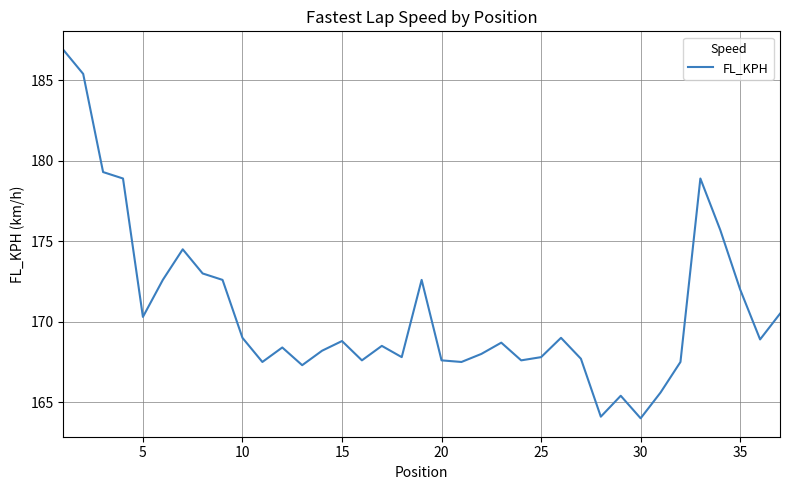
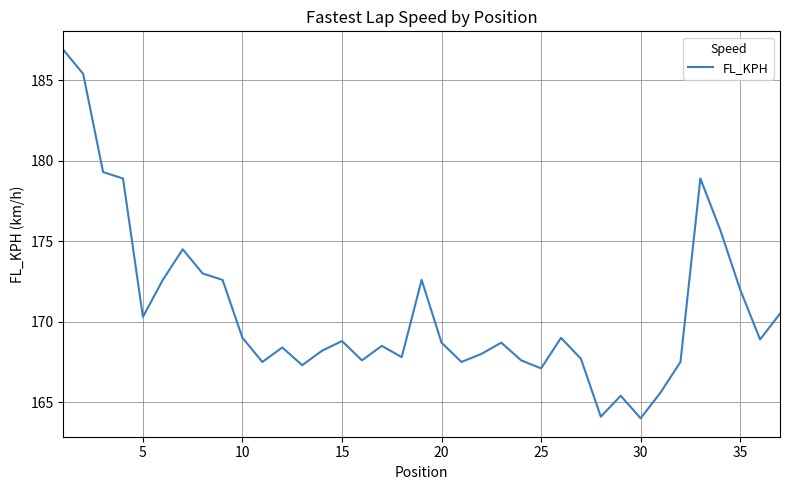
20: 167.6 -> 168.7
25: 167.8 -> 167.1
